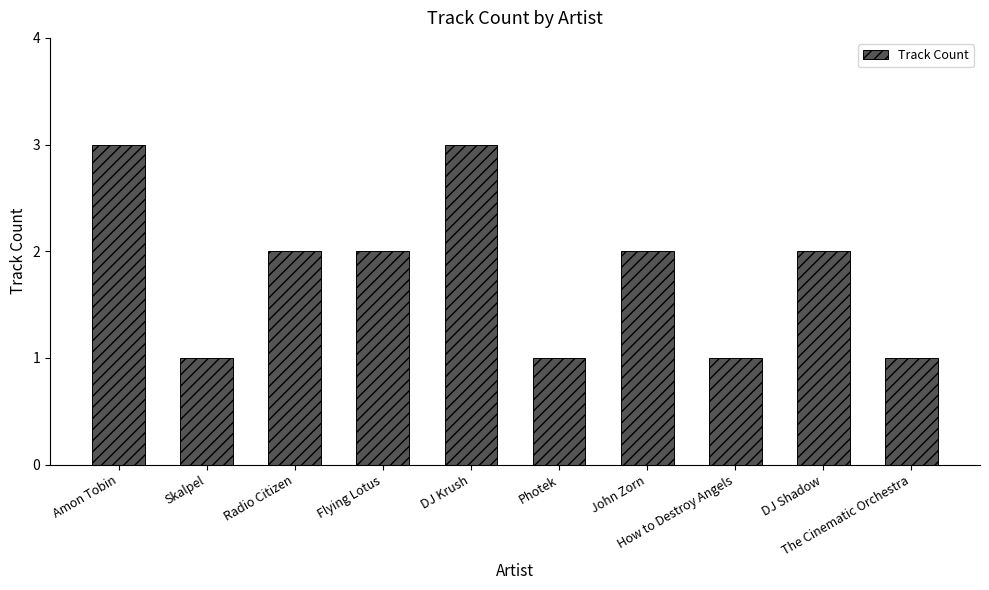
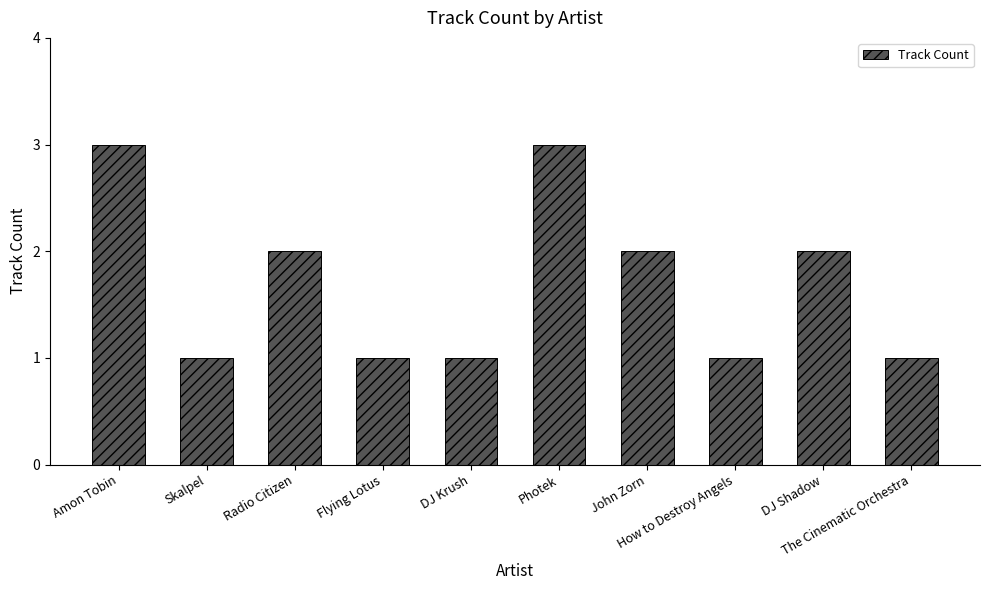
Flying Lotus: 2 -> 1
DJ Krush: 3 -> 1
Photek: 1 -> 3
